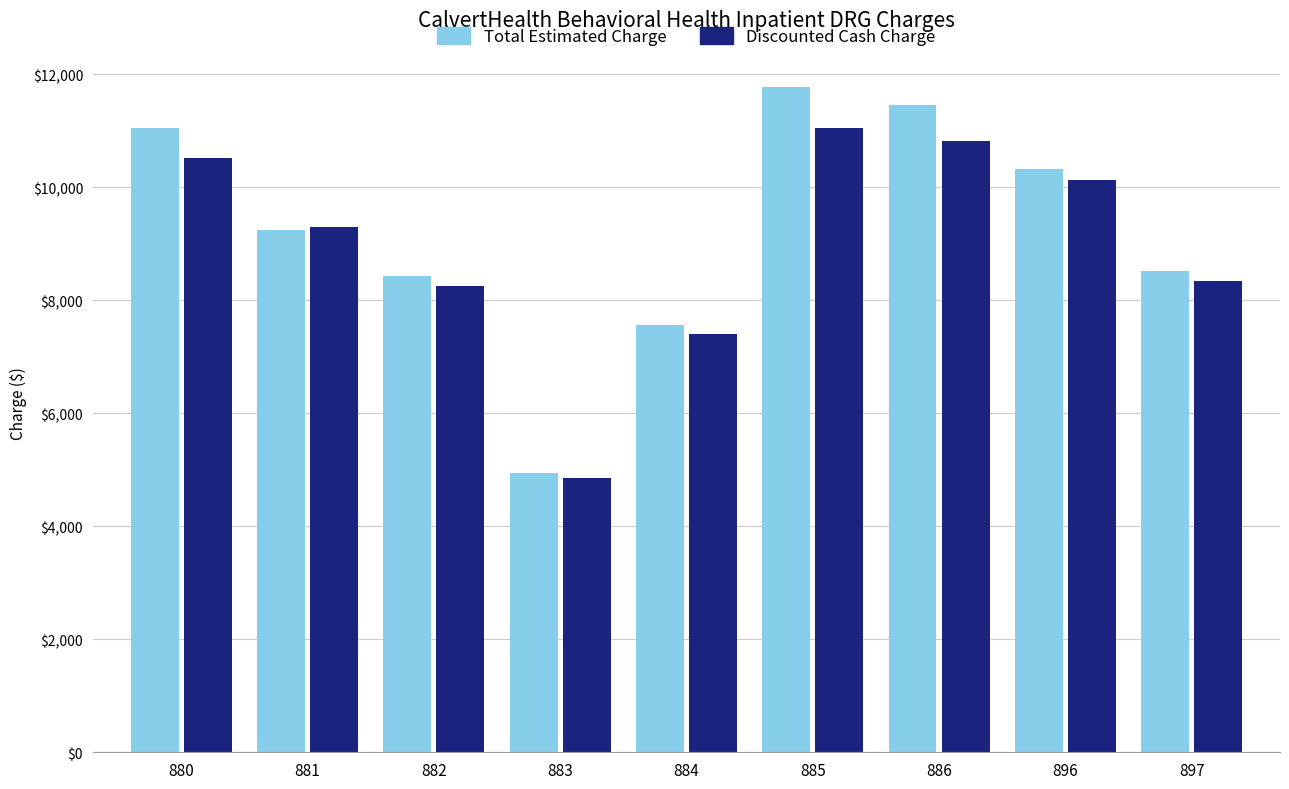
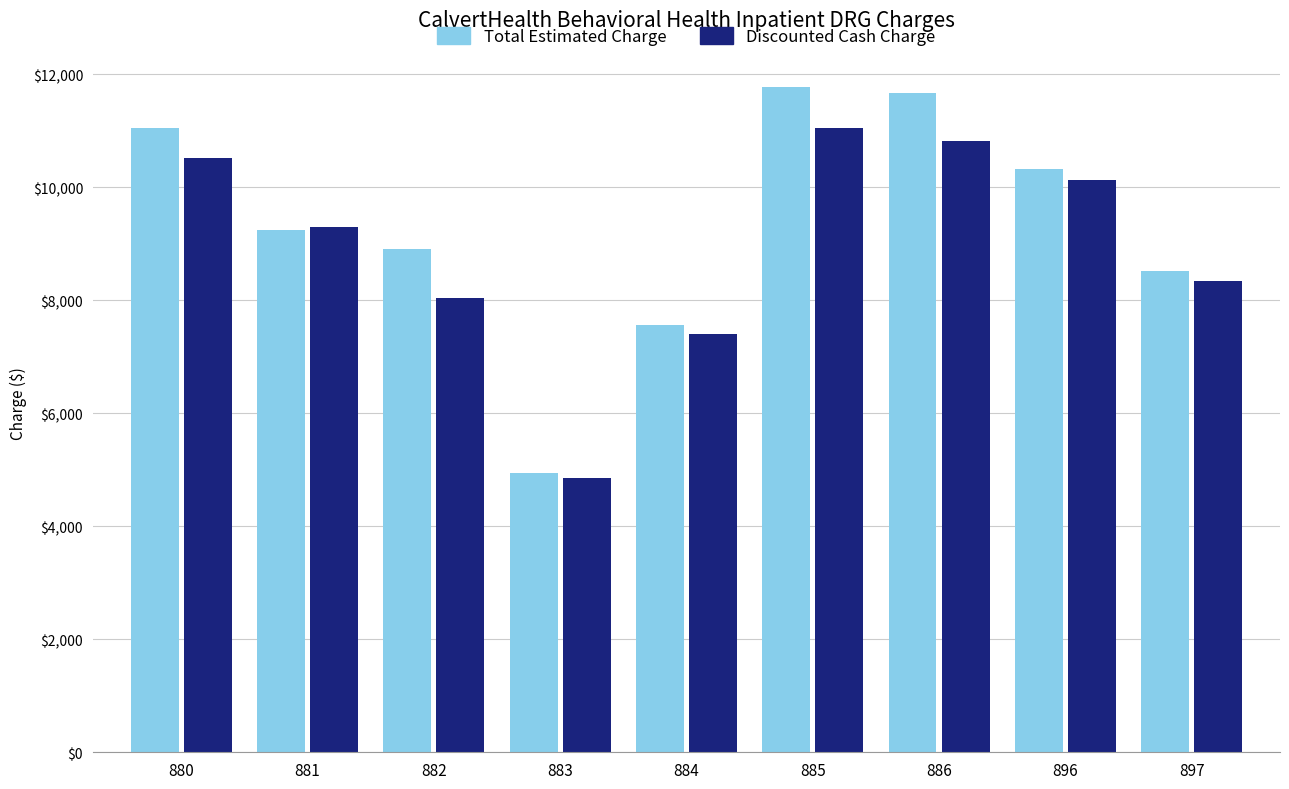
Total Estimated Charge, 882: $8,400 -> $8,900
Discounted Cash Charge, 882: $8,300 -> $8,000
Total Estimated Charge, 886: $11,500 -> $11,700
